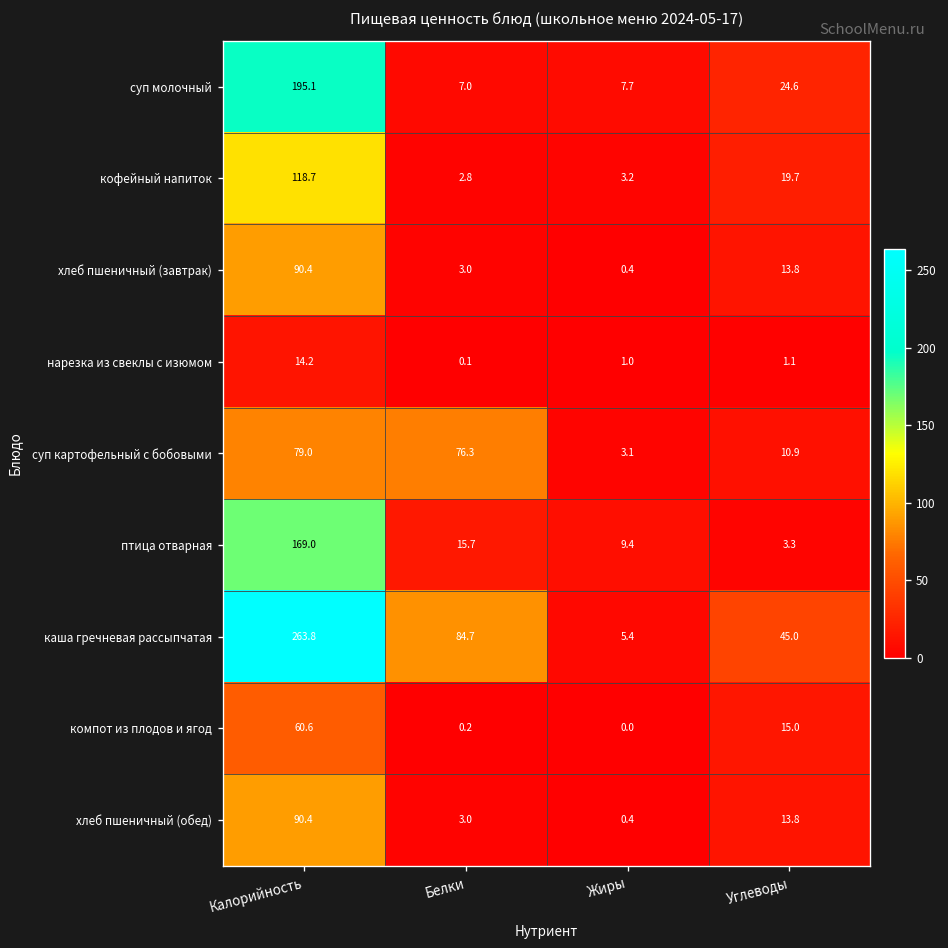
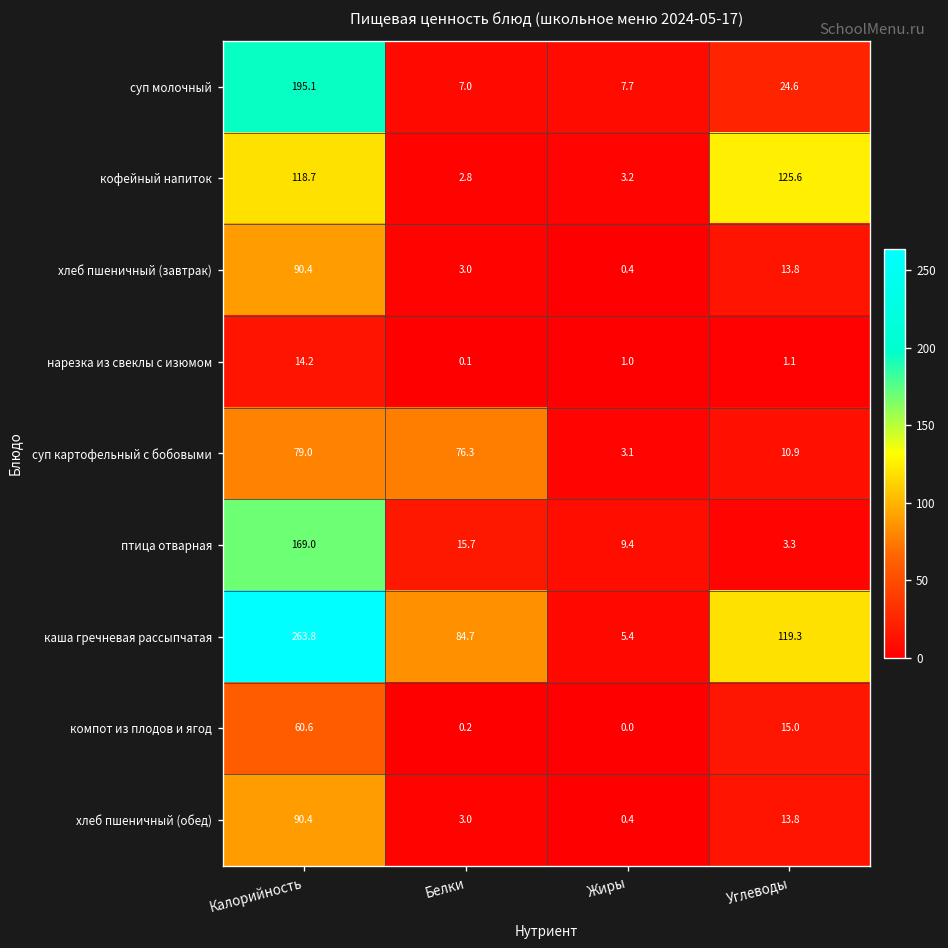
кофейный напиток, Углеводы: 19.7 -> 125.6
каша гречневая рассыпчатая, Углеводы: 45.0 -> 119.3
